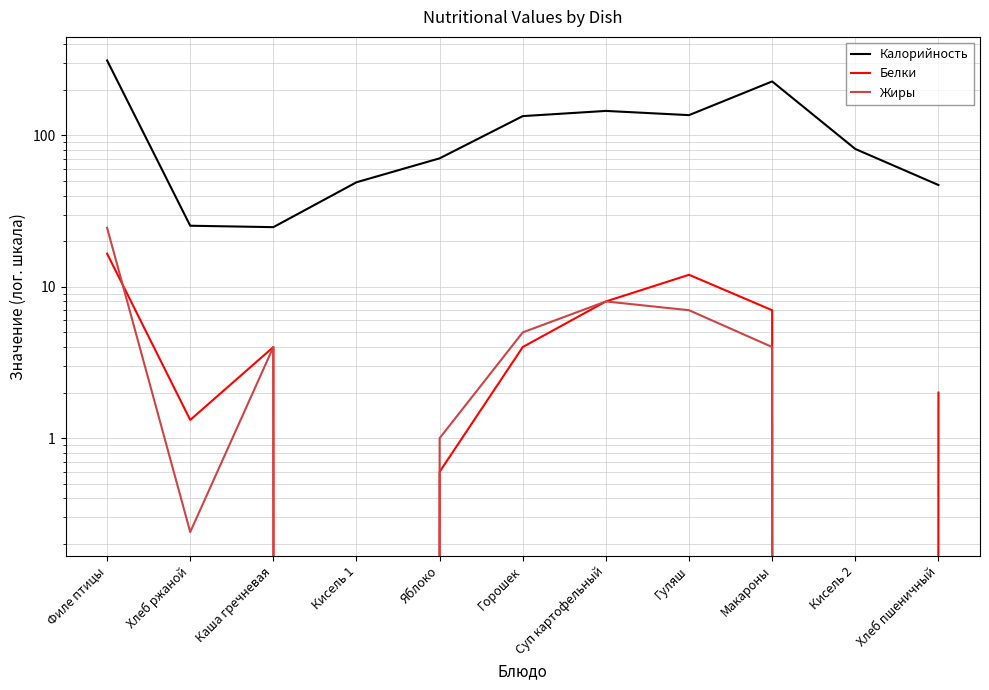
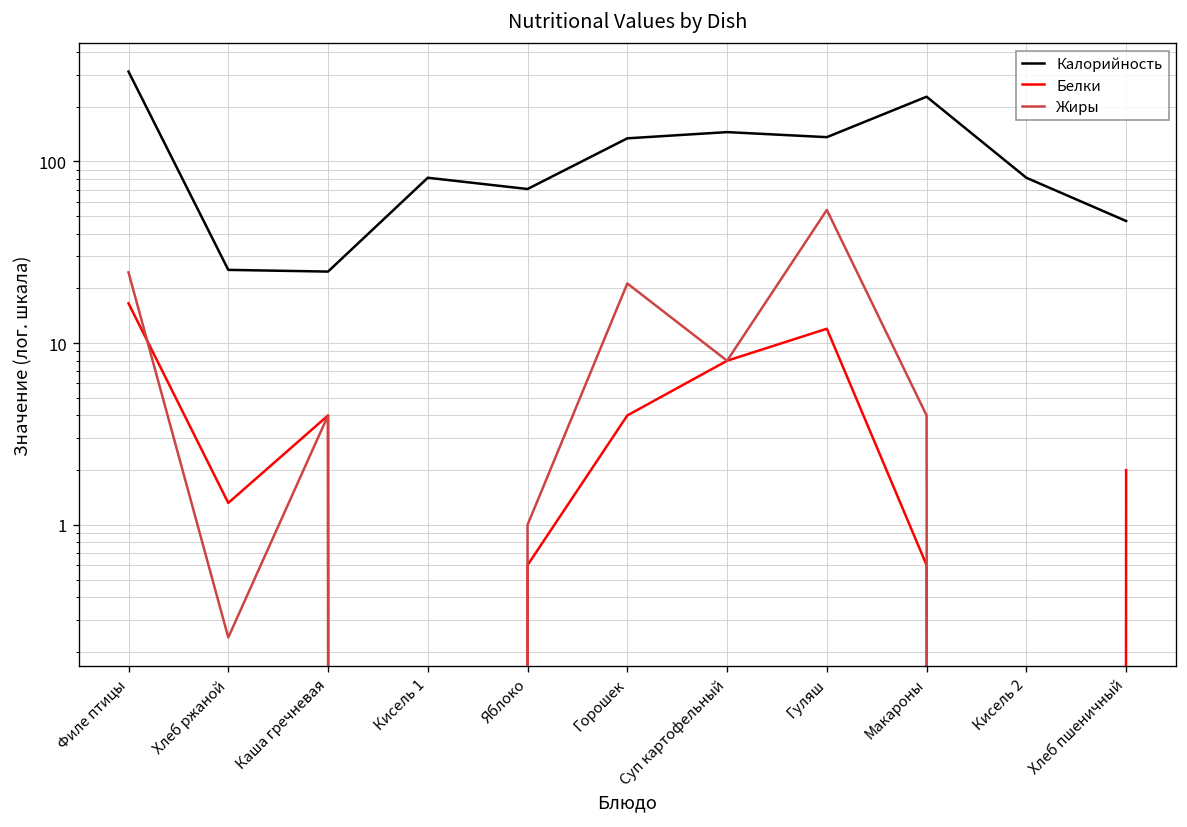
Калорийность, Кисель 1: 49 -> 80
Жиры, Горошек: 5.0 -> 21
Жиры, Гуляш: 7 -> 54
Белки, Макароны: 7 -> 0.6
